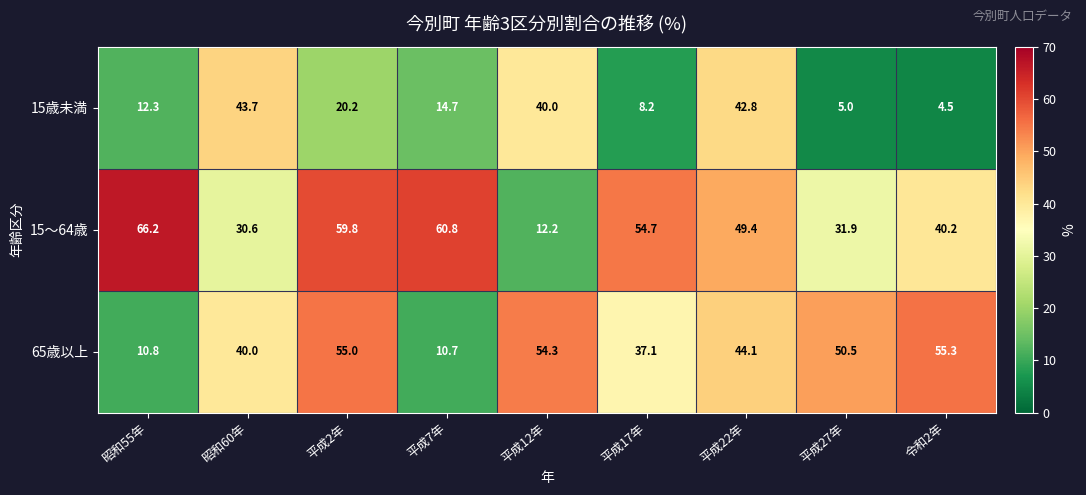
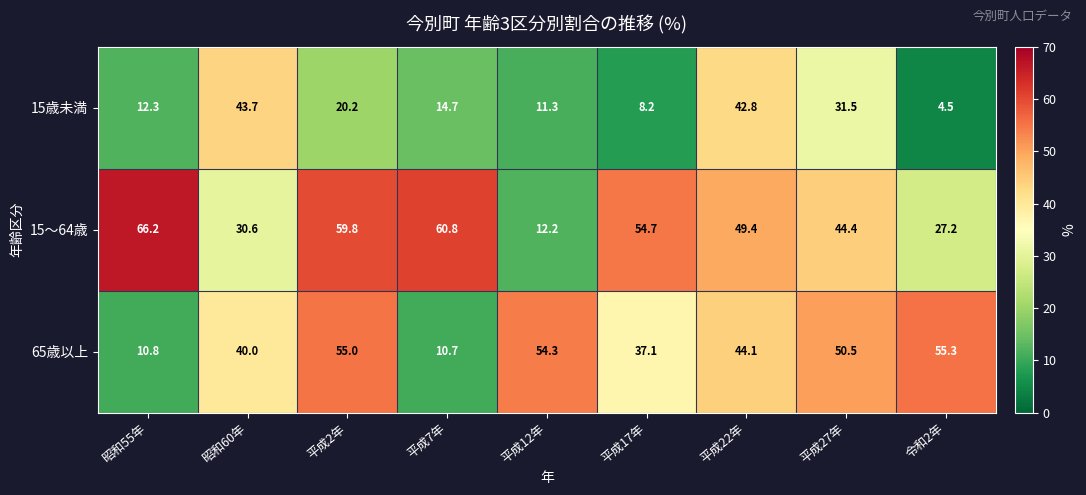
15歳未満, 平成12年: 40.0 -> 11.3
15歳未満, 平成27年: 5.0 -> 31.5
15～64歳, 平成27年: 31.9 -> 44.4
15～64歳, 令和2年: 40.2 -> 27.2
